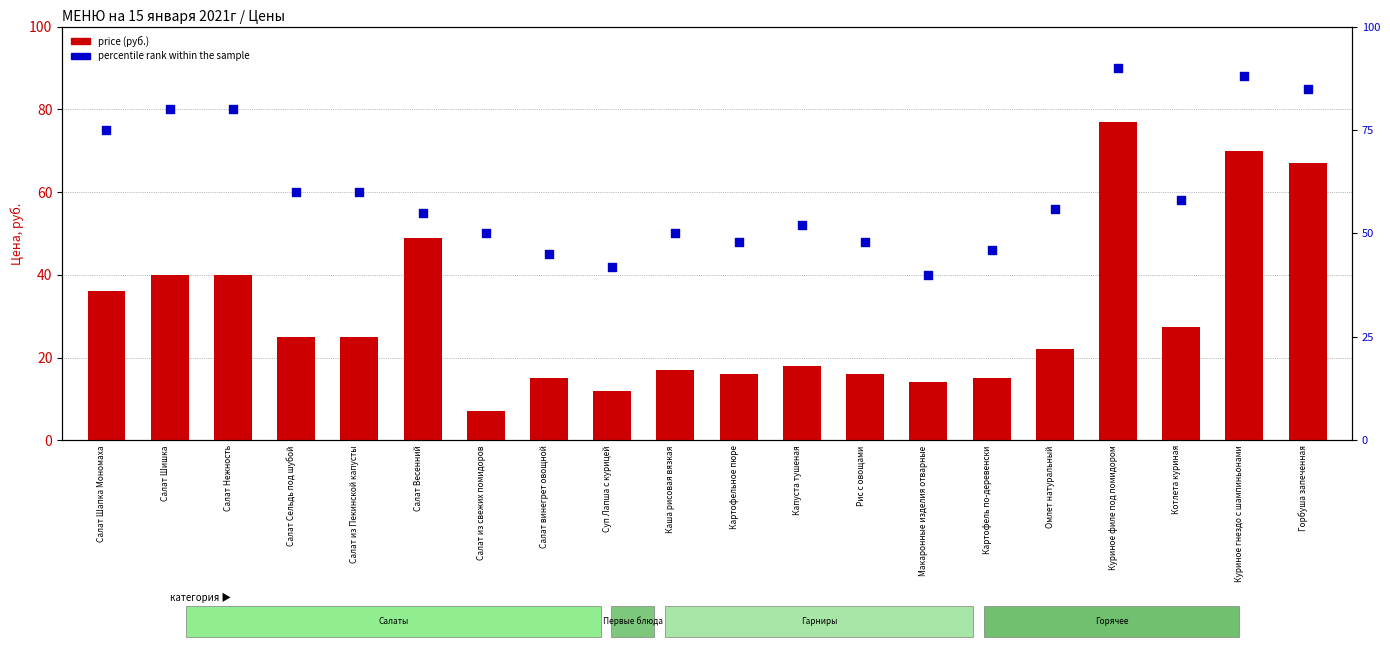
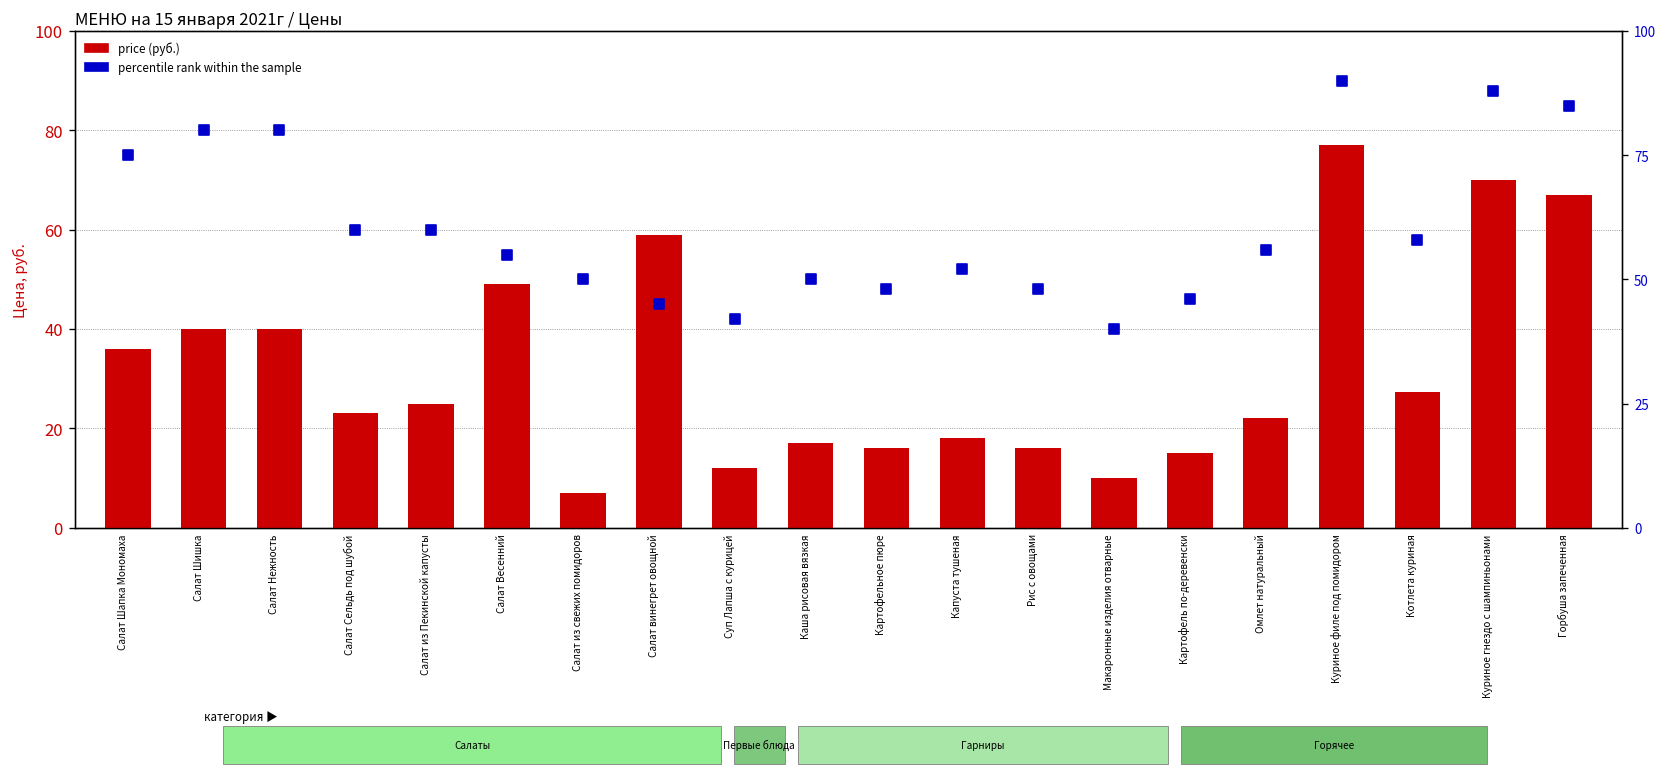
price (руб.), Салат Сельдь под шубой: 25 -> 23
price (руб.), Салат винегрет овощной: 15 -> 59
price (руб.), Макаронные изделия отварные: 14 -> 10
